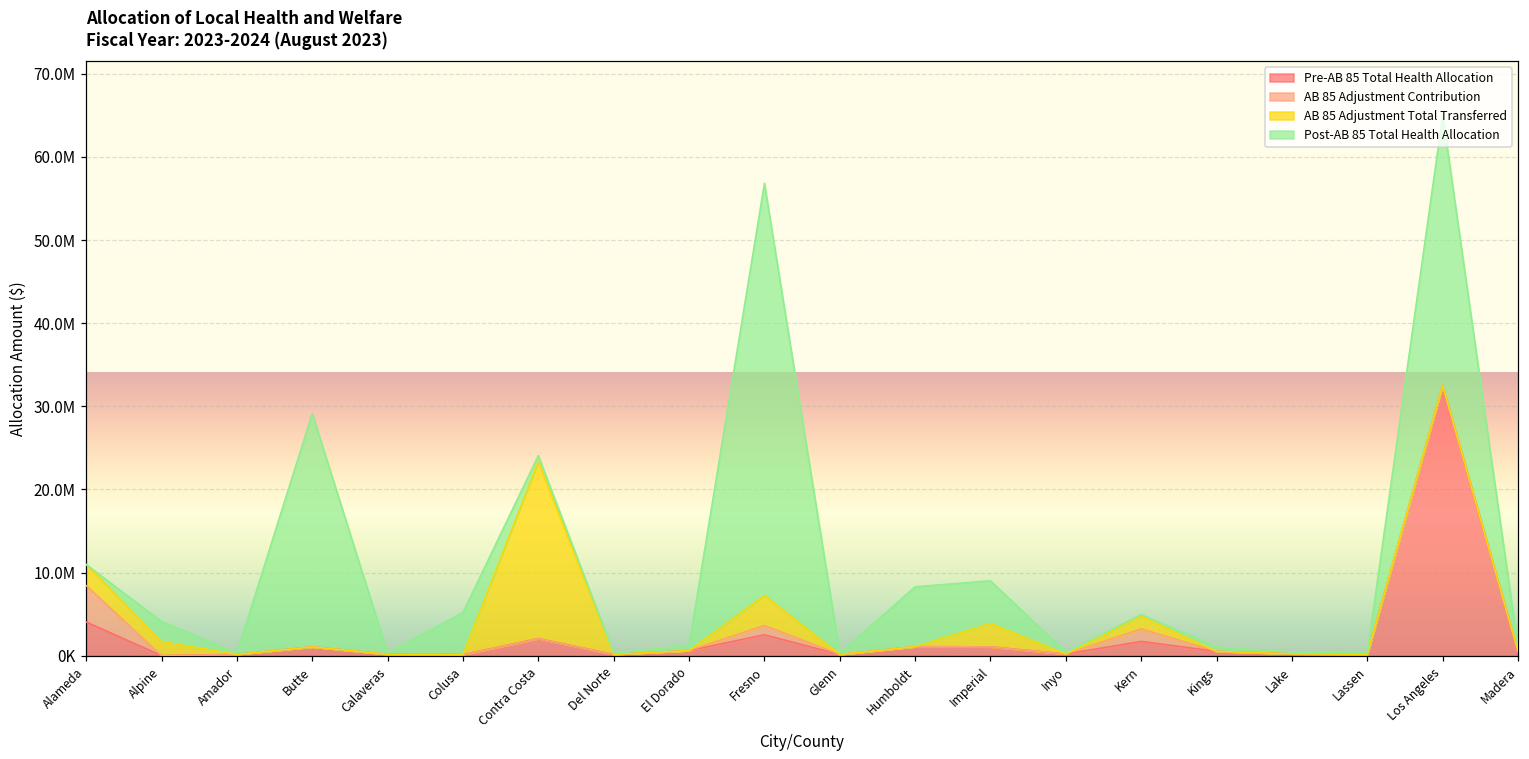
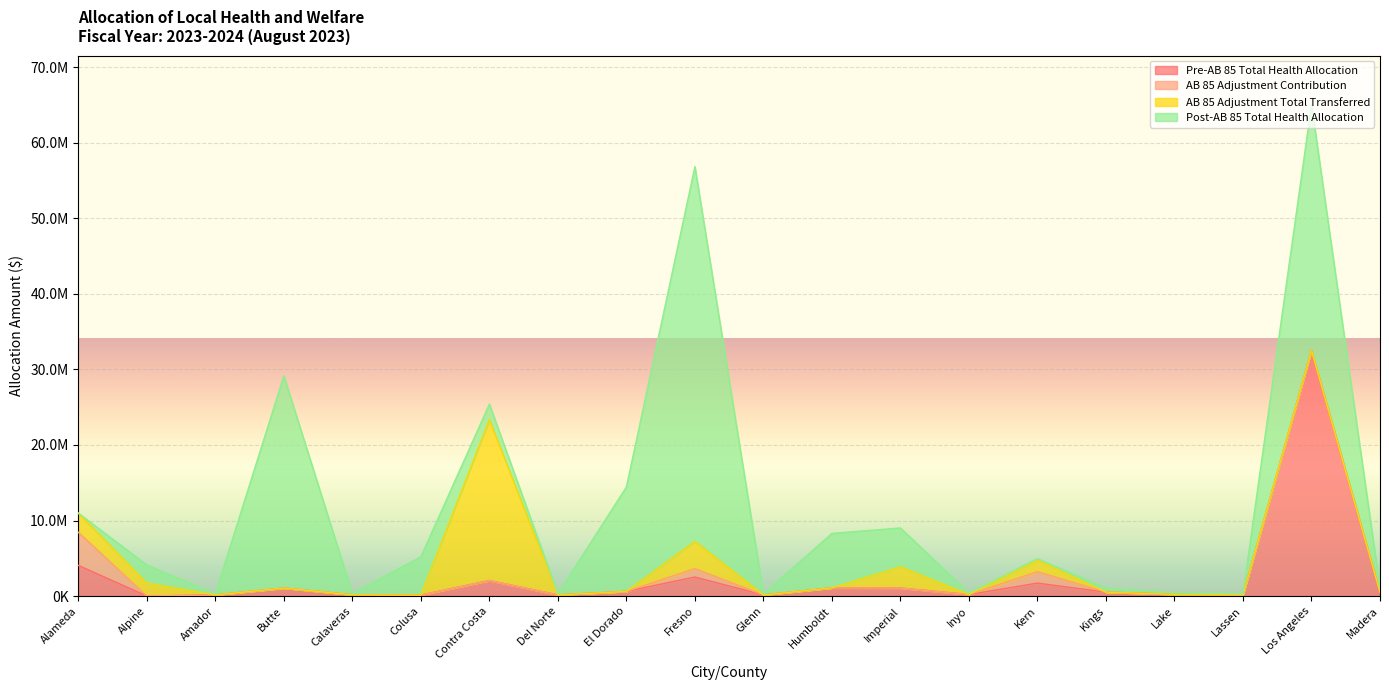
Post-AB 85 Total Health Allocation, Contra Costa: 1000000 -> 2000000
Post-AB 85 Total Health Allocation, El Dorado: 1000000 -> 14000000
